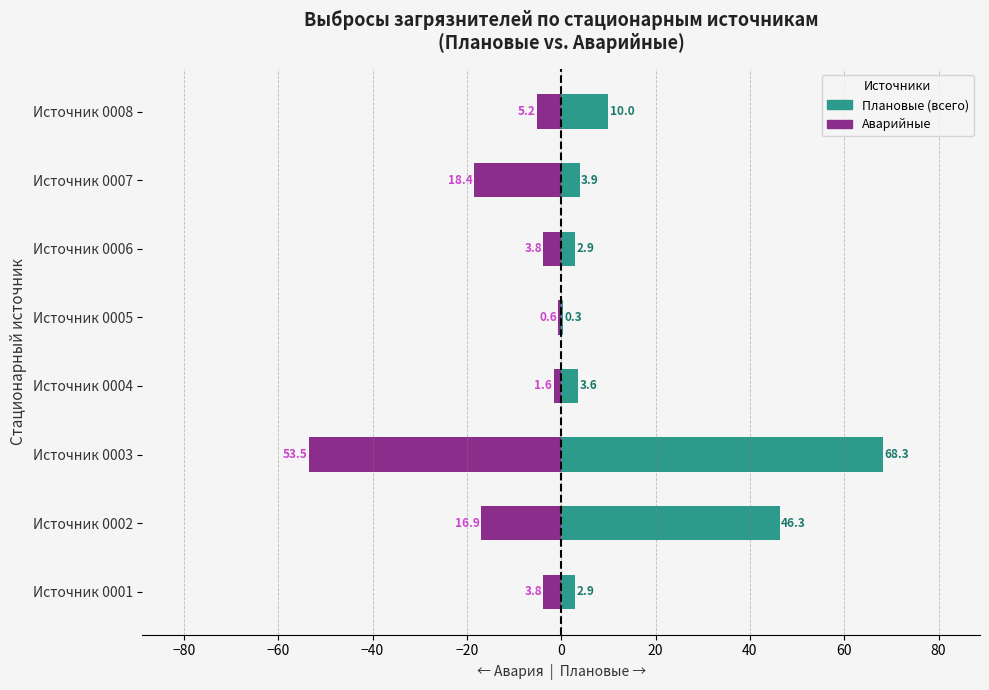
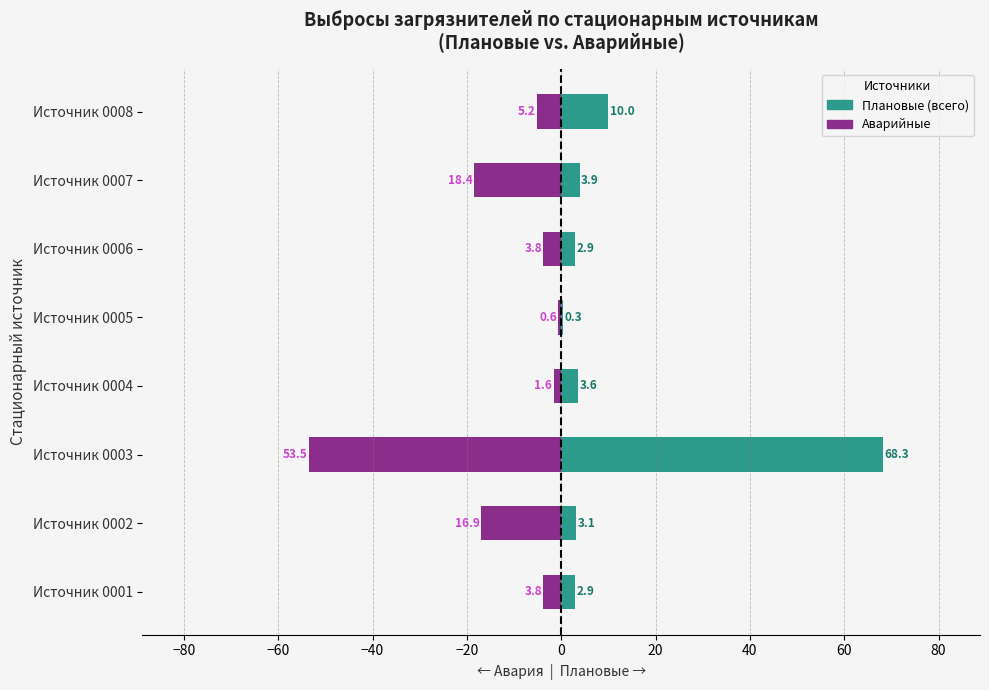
Плановые (всего), Источник 0002: 46.3 -> 3.1
